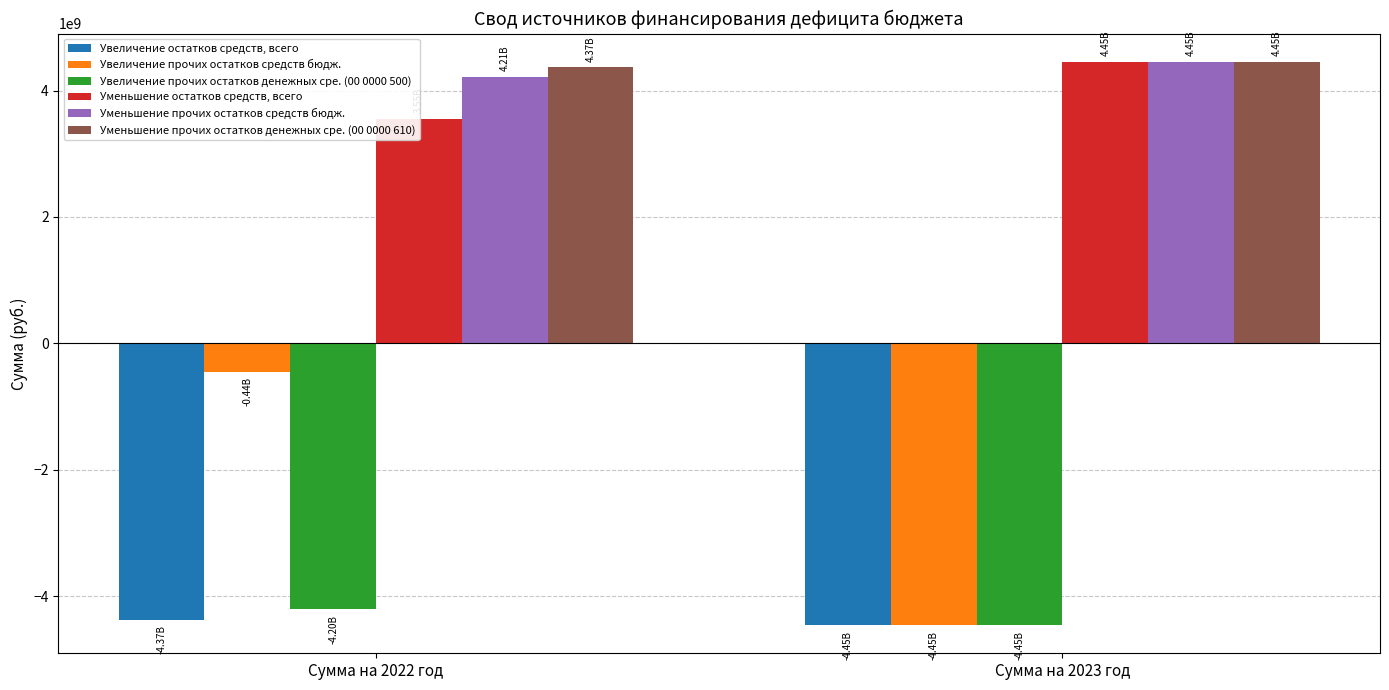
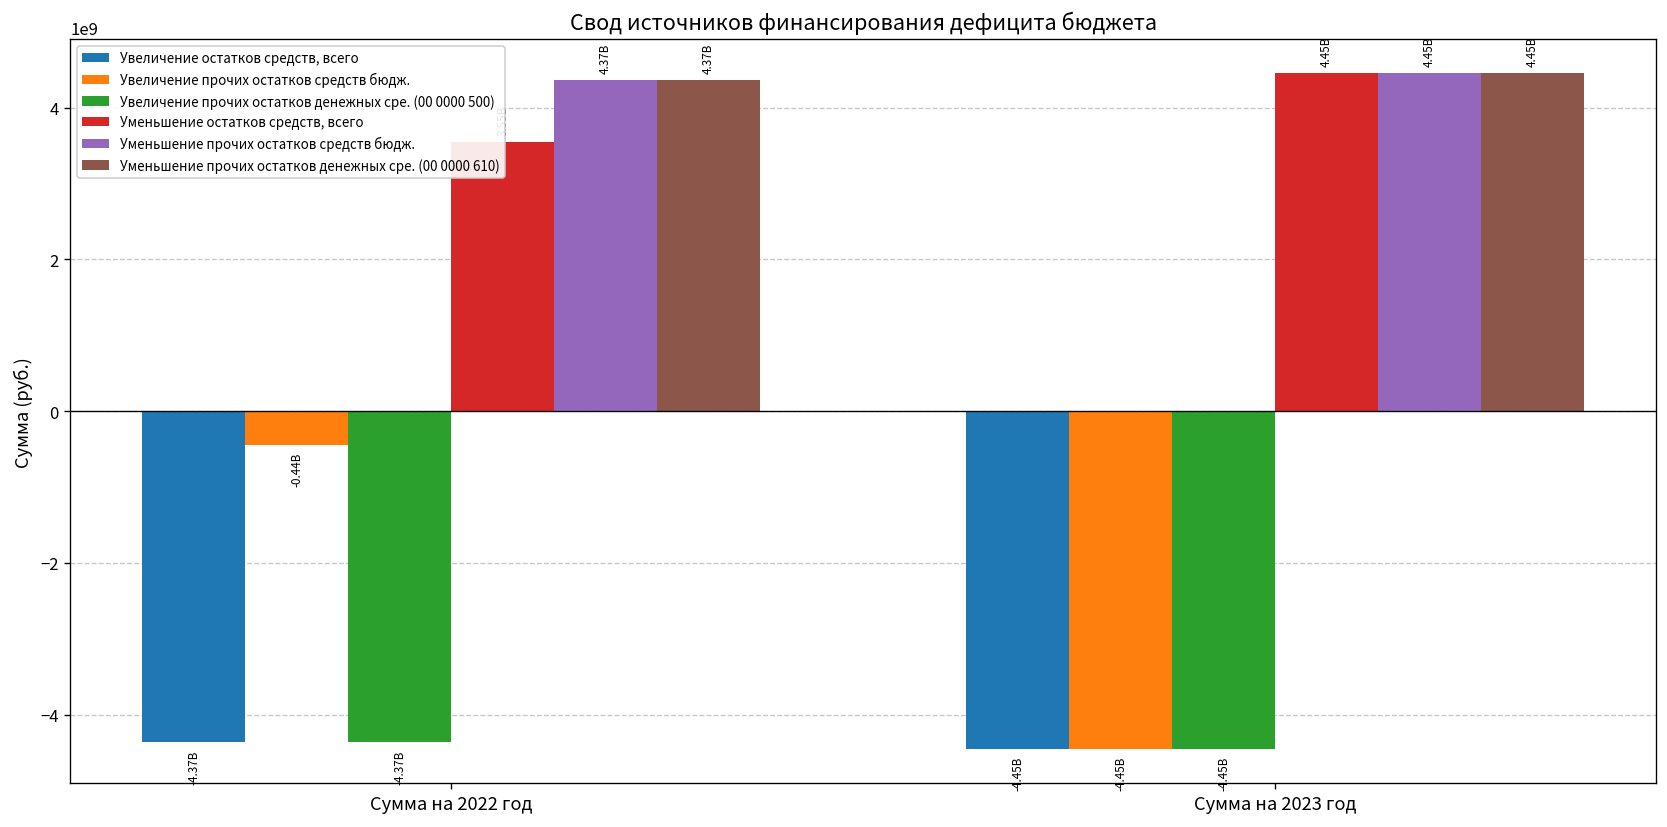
Увеличение прочих остатков денежных сре. (00 0000 500), Сумма на 2022 год: -4.20B -> -4.37B
Уменьшение прочих остатков средств бюдж., Сумма на 2022 год: 4.21B -> 4.37B
